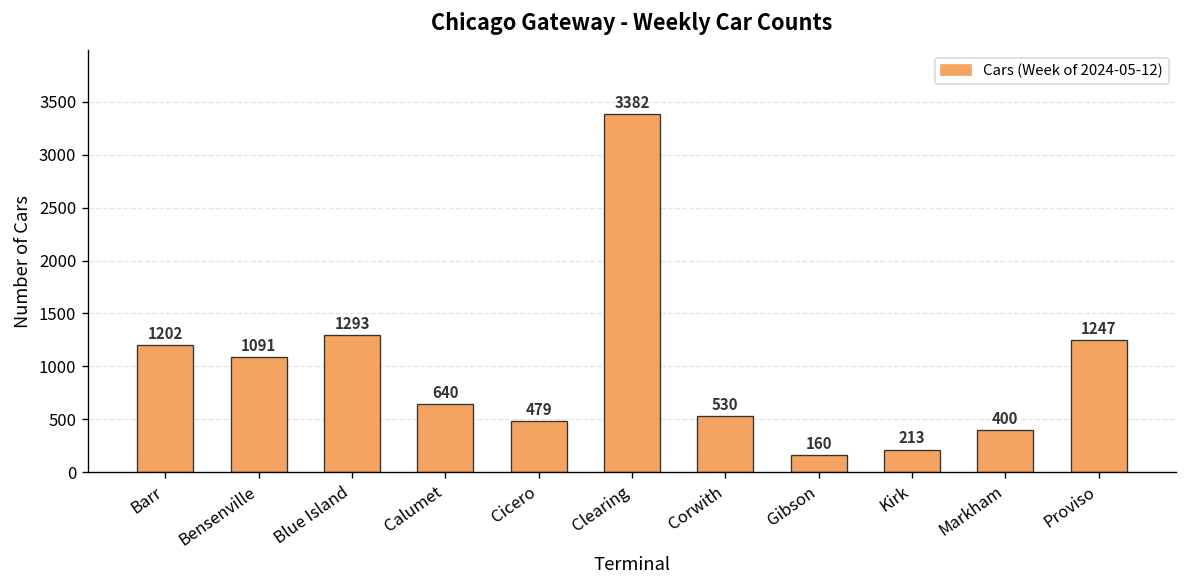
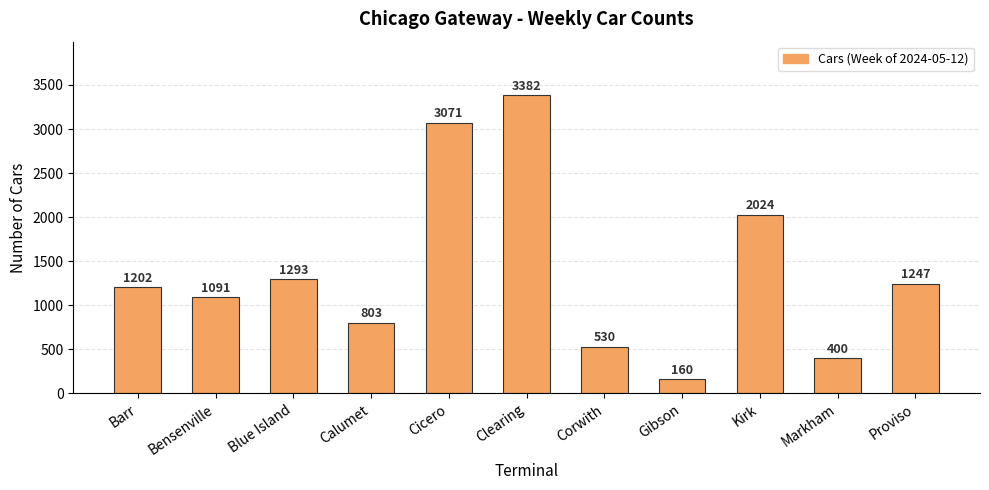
Calumet: 640 -> 803
Cicero: 479 -> 3071
Kirk: 213 -> 2024
